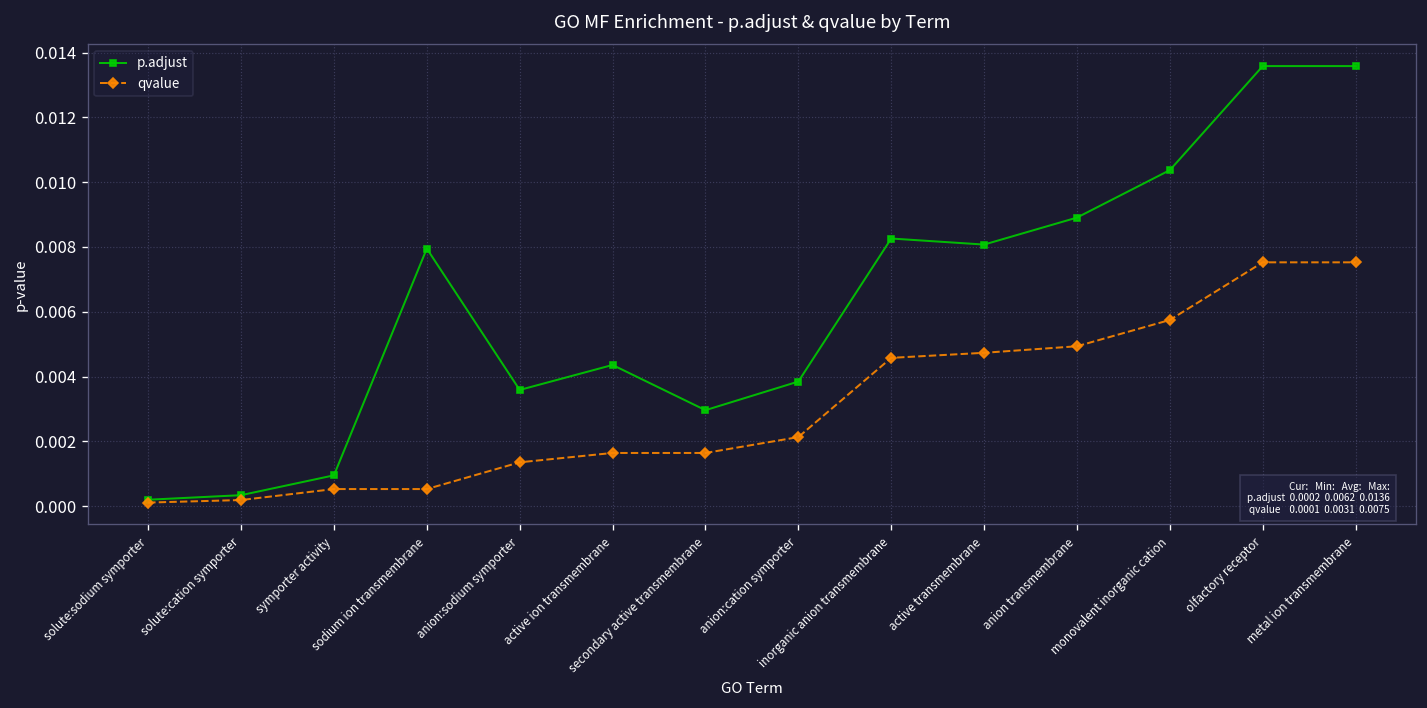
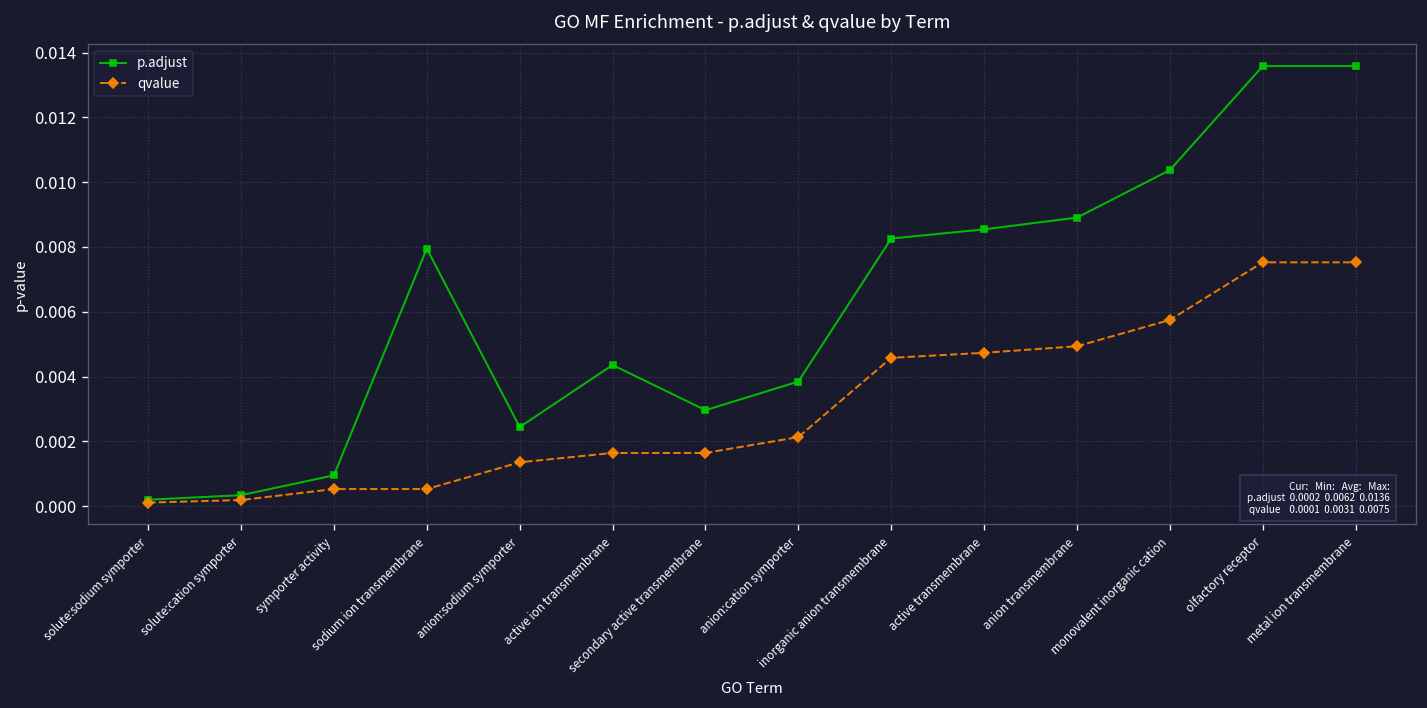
p.adjust, anion:sodium symporter: 0.0036 -> 0.0024
p.adjust, active transmembrane: 0.0081 -> 0.0085
